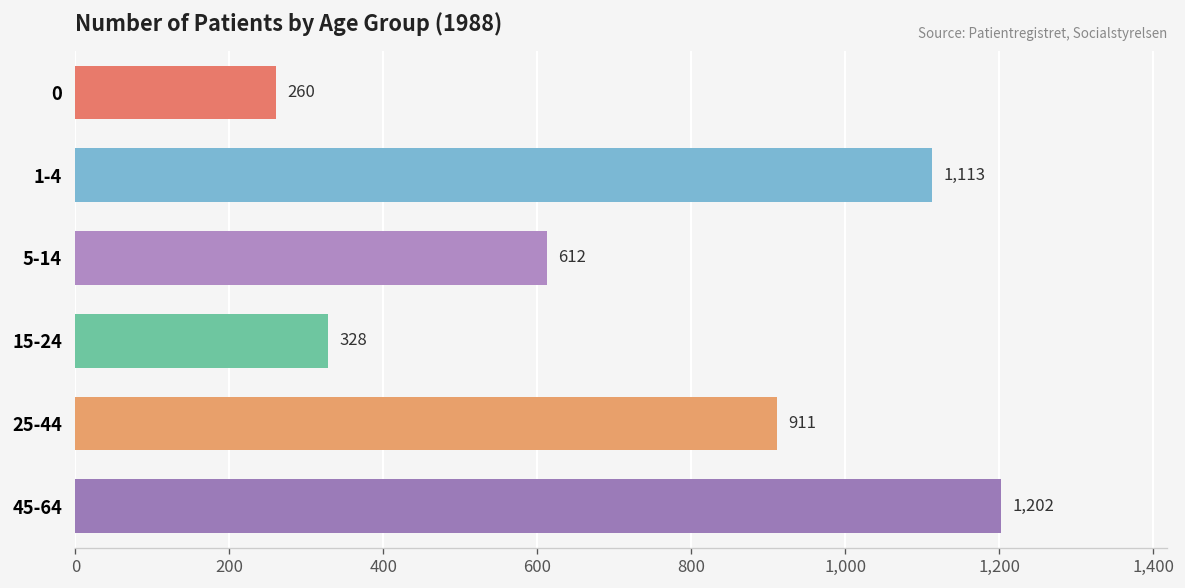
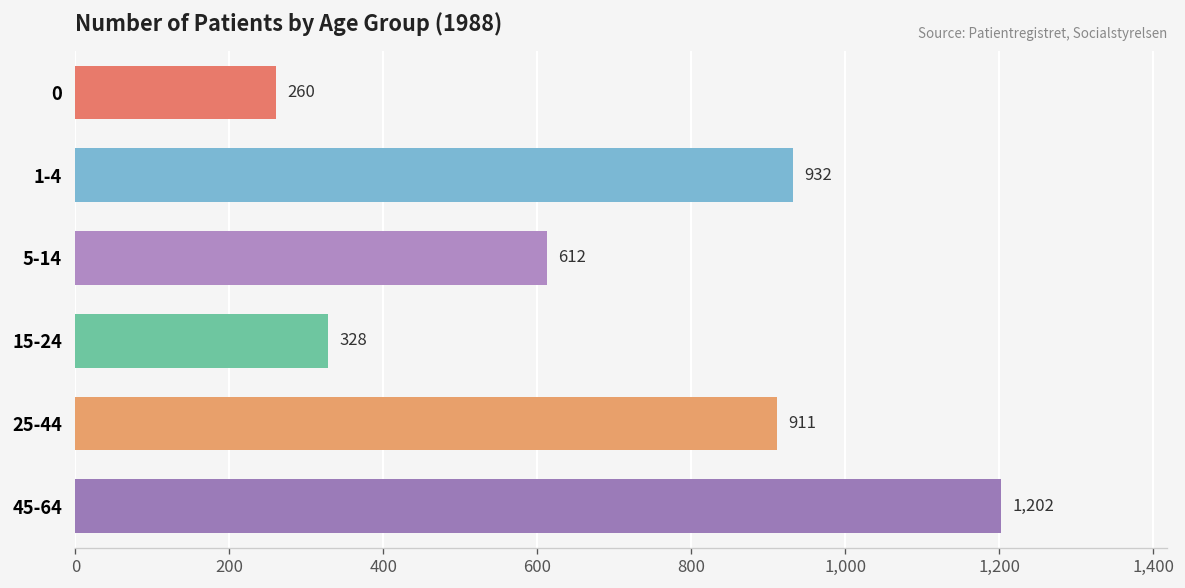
1-4: 1,113 -> 932
